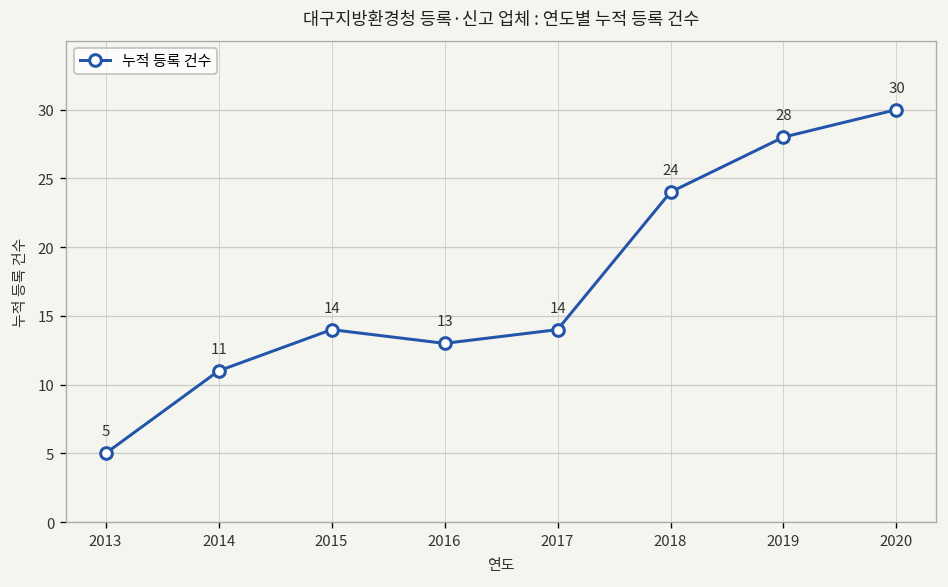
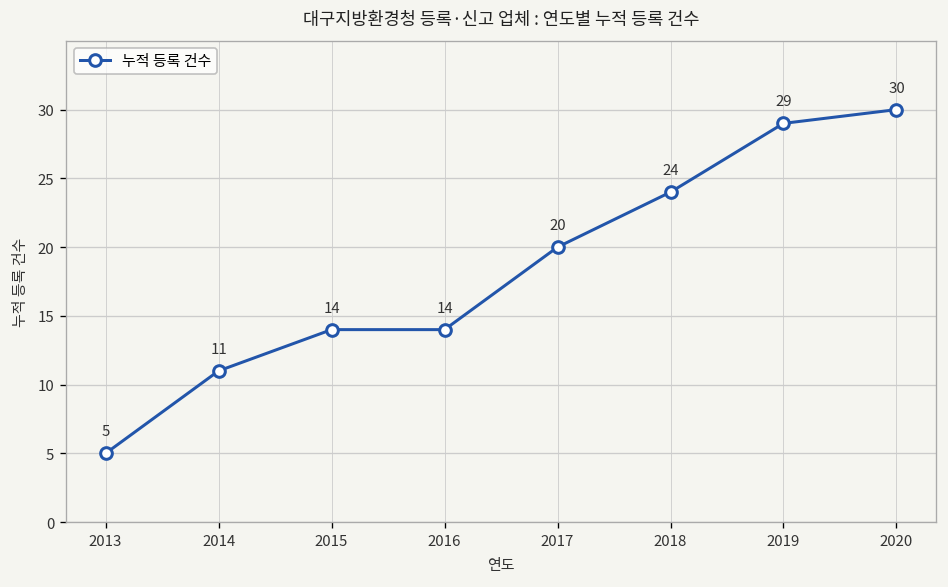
2016: 13 -> 14
2017: 14 -> 20
2019: 28 -> 29
